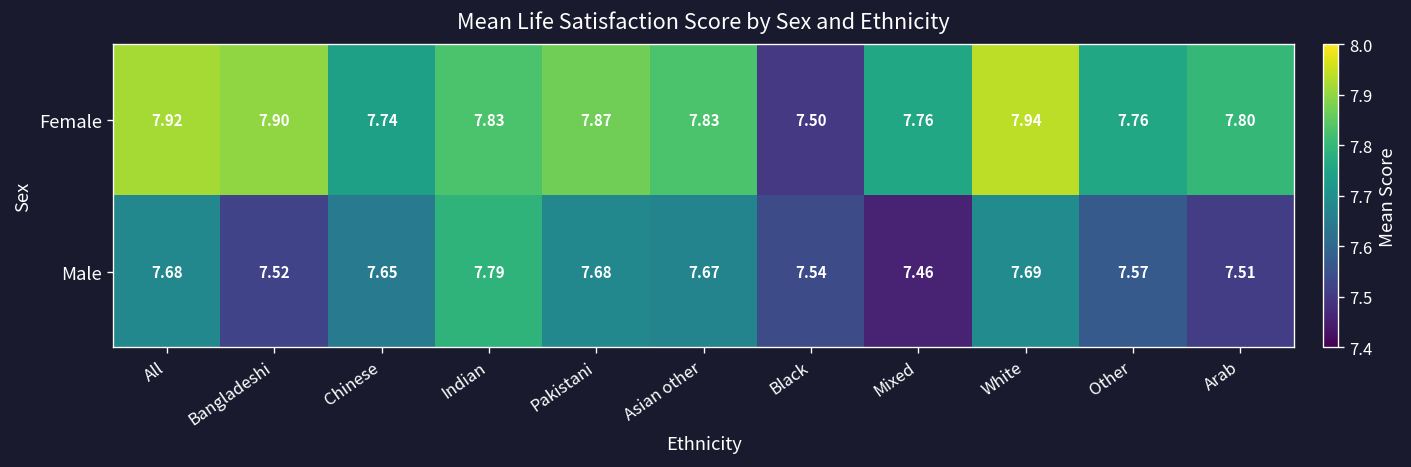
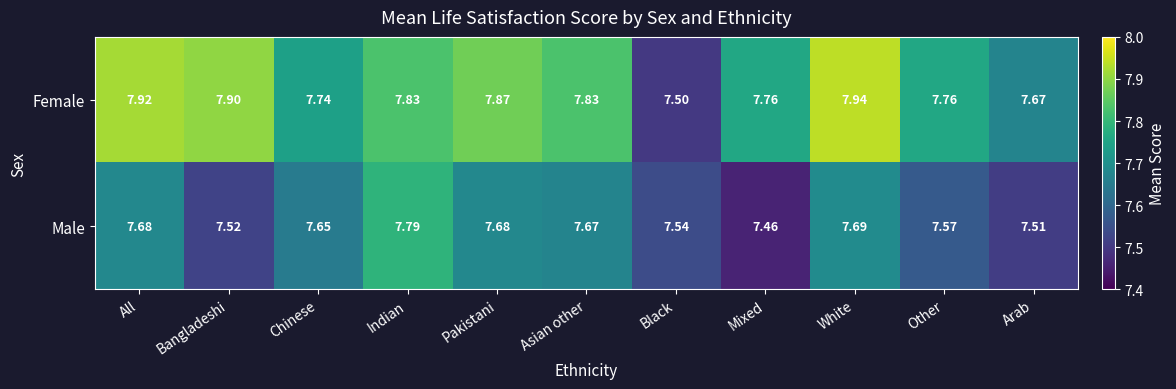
Female, Arab: 7.80 -> 7.67
